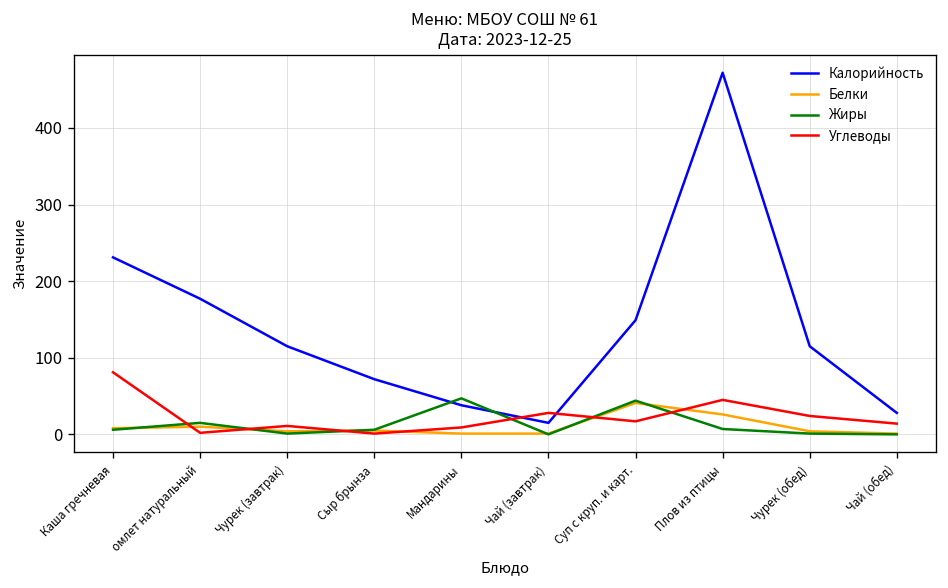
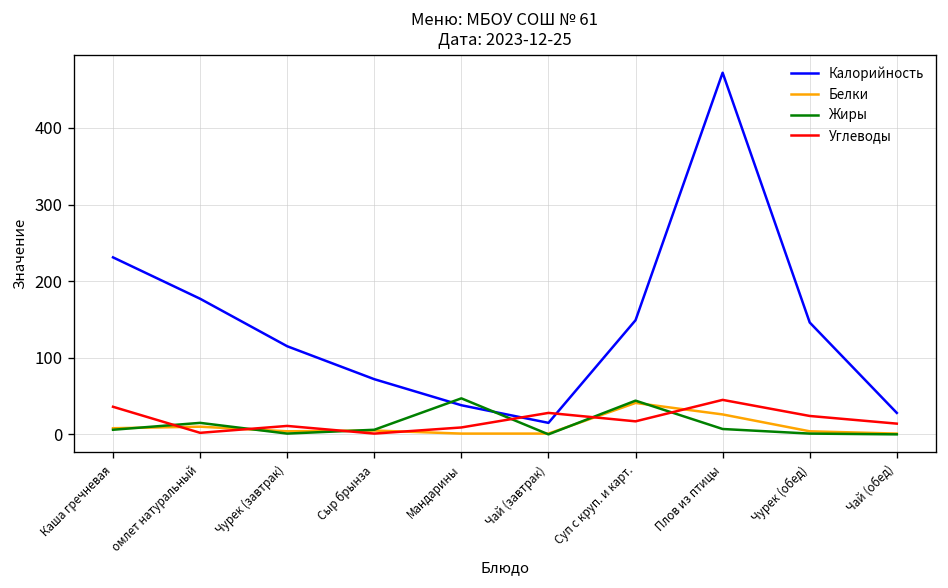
Углеводы, Каша гречневая: 80 -> 40
Калорийность, Чурек (обед): 120 -> 150
